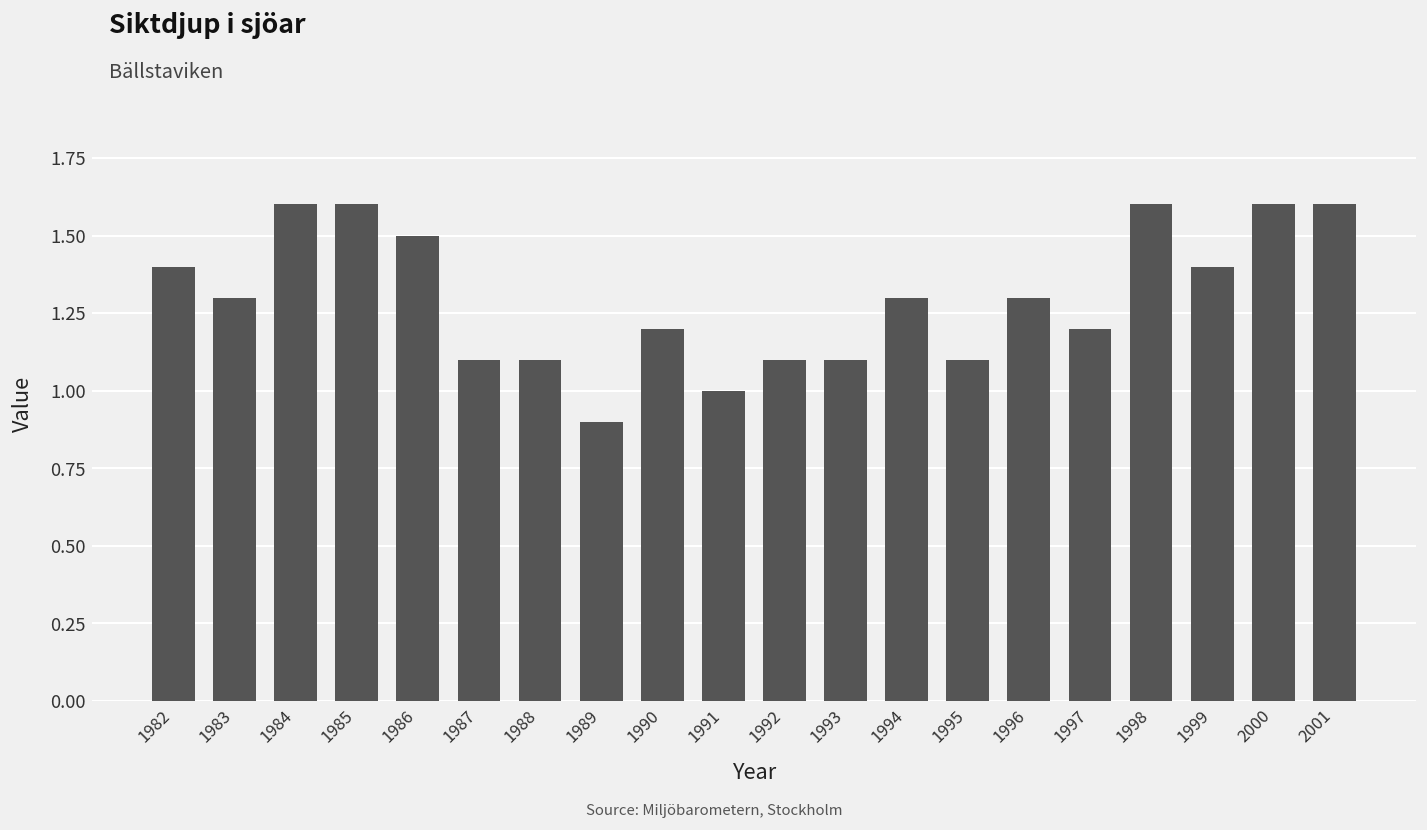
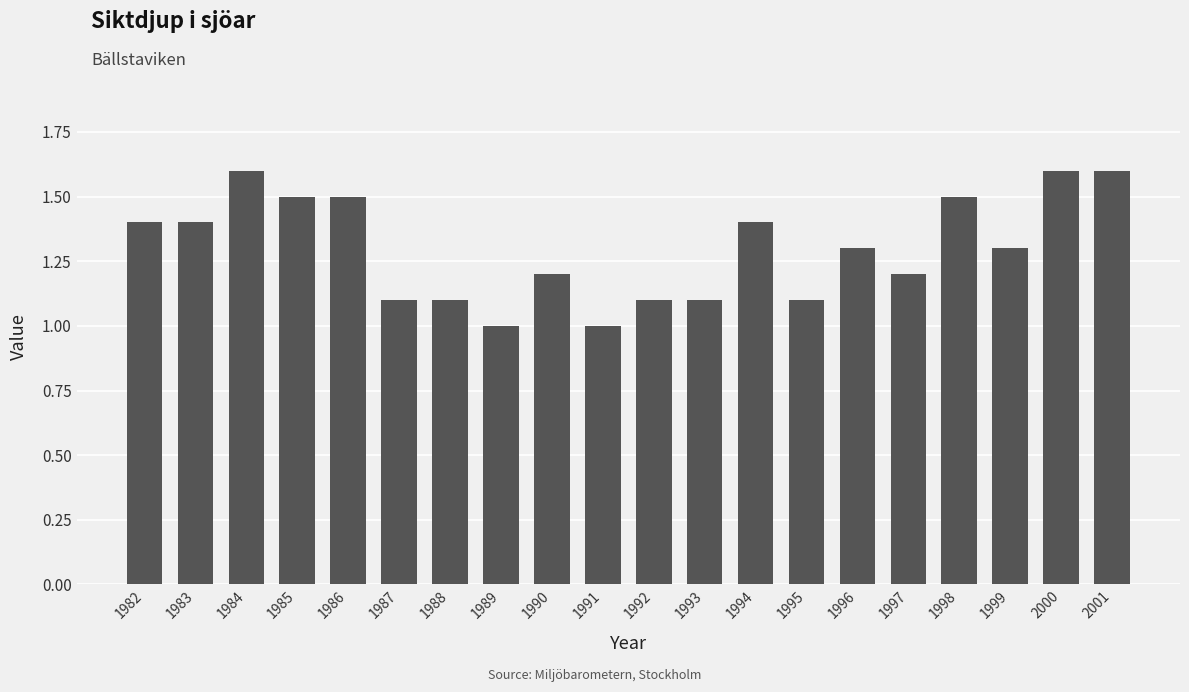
1983: 1.3 -> 1.4
1985: 1.6 -> 1.5
1989: 0.9 -> 1.0
1994: 1.3 -> 1.4
1998: 1.6 -> 1.5
1999: 1.4 -> 1.3
